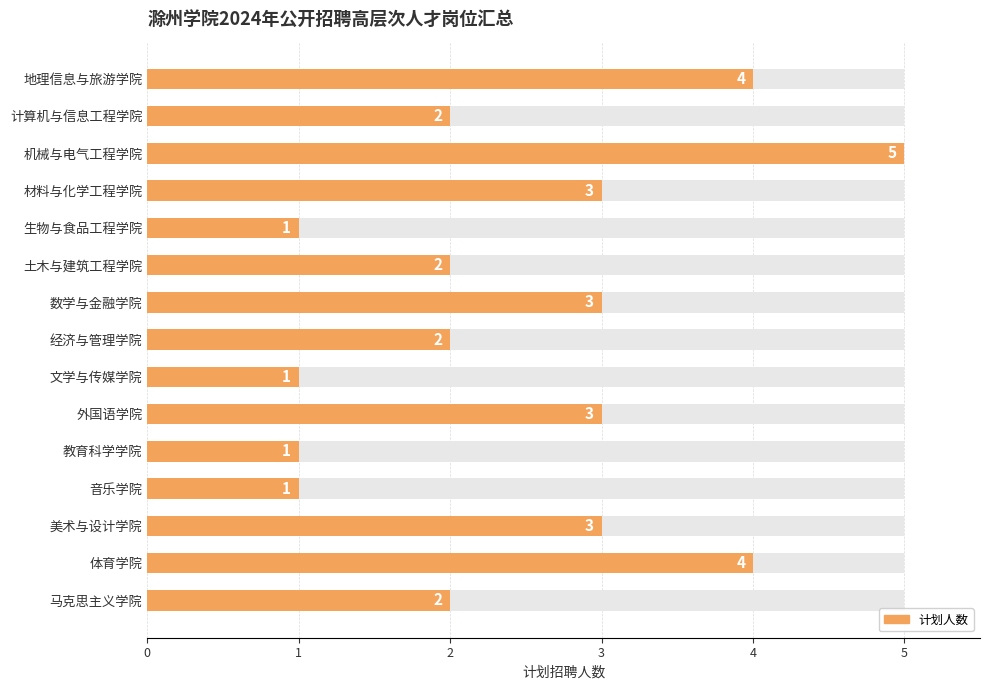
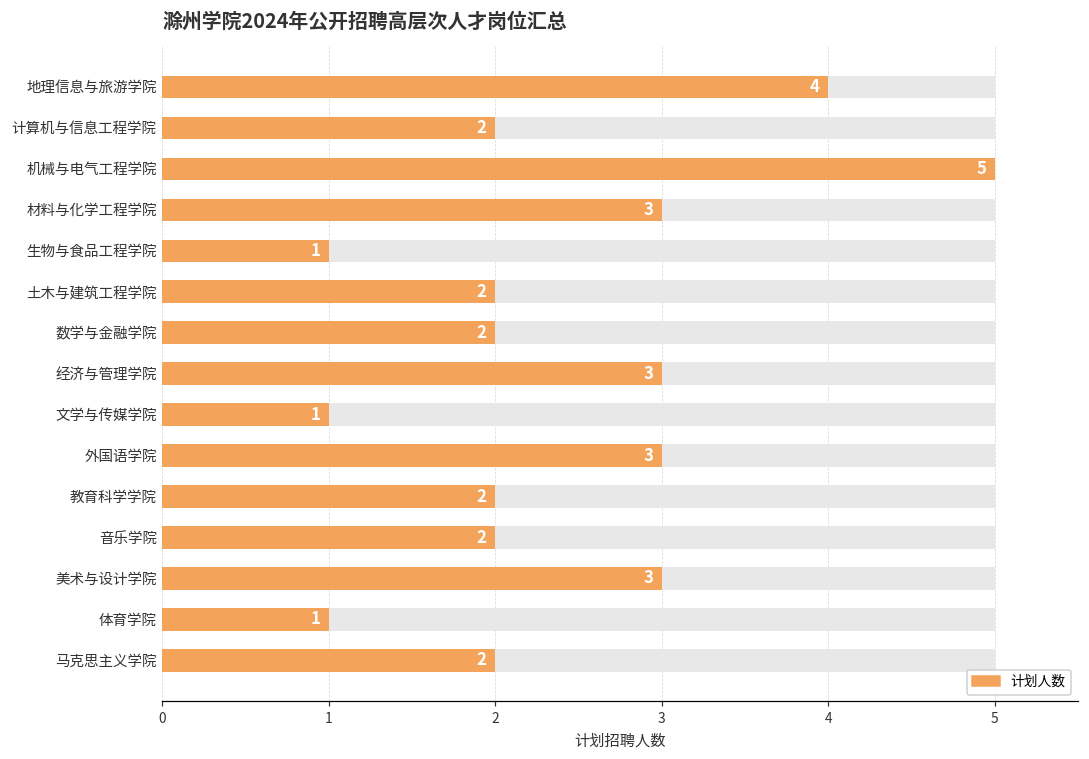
计划人数, 数学与金融学院: 3 -> 2
计划人数, 经济与管理学院: 2 -> 3
计划人数, 教育科学学院: 1 -> 2
计划人数, 音乐学院: 1 -> 2
计划人数, 体育学院: 4 -> 1
